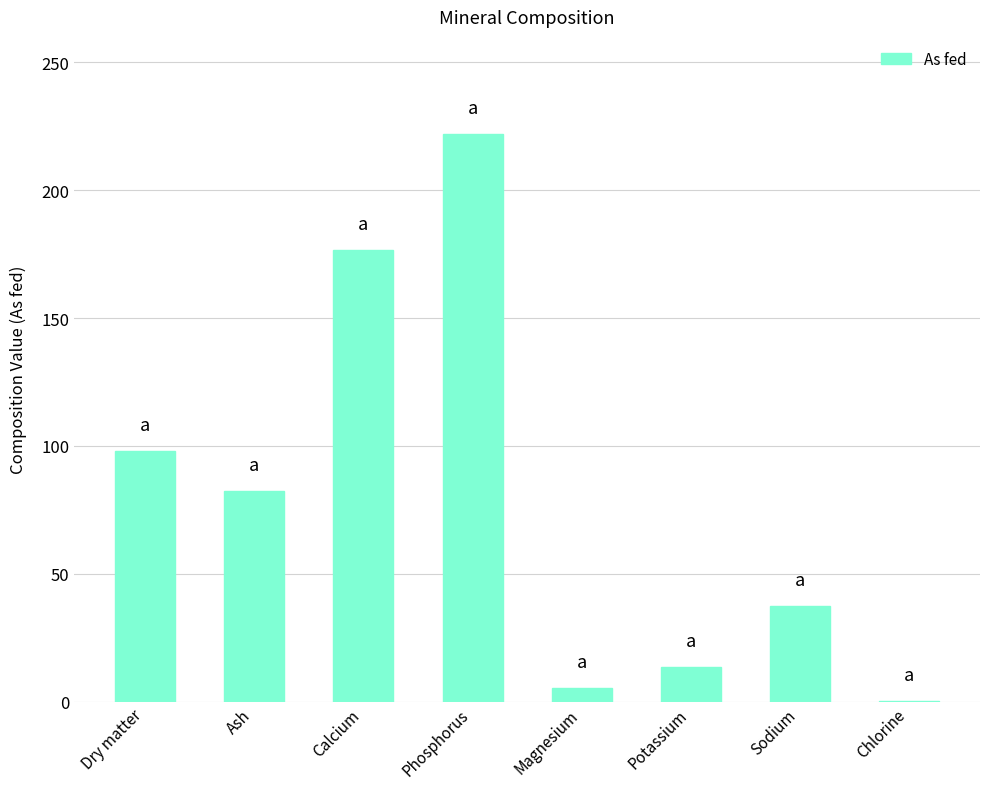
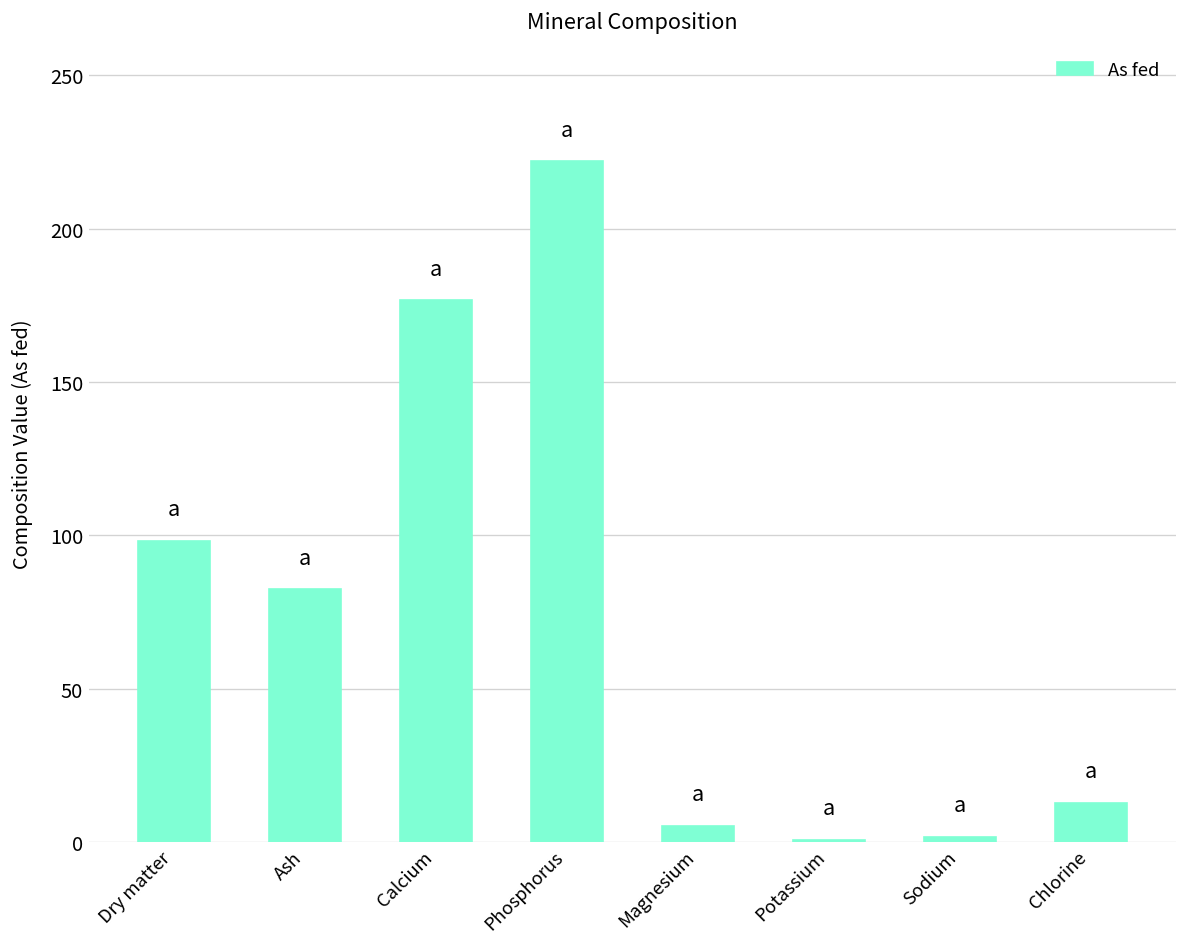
Potassium: 14 -> 1
Sodium: 37 -> 2
Chlorine: 0 -> 13
